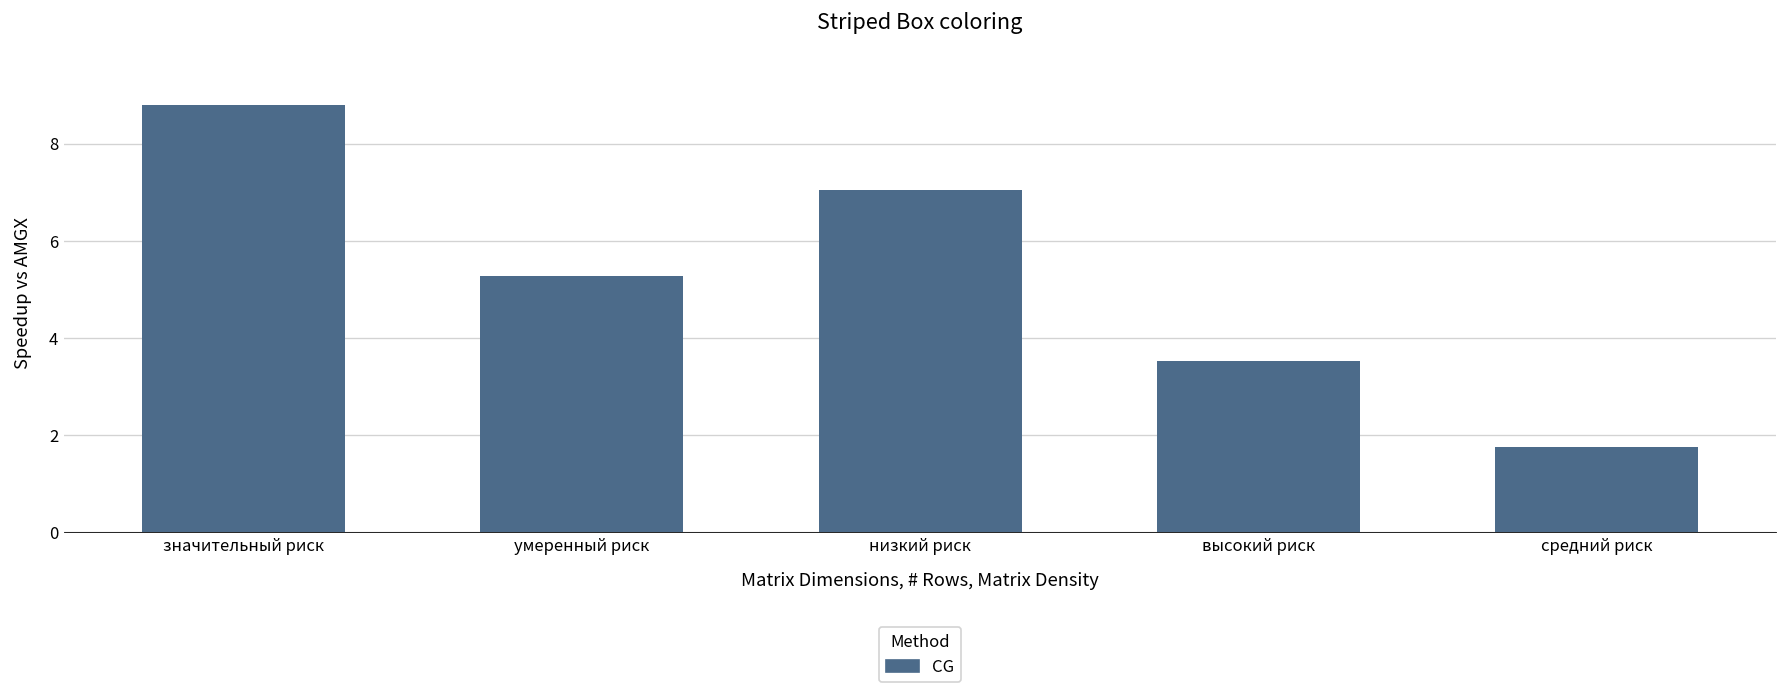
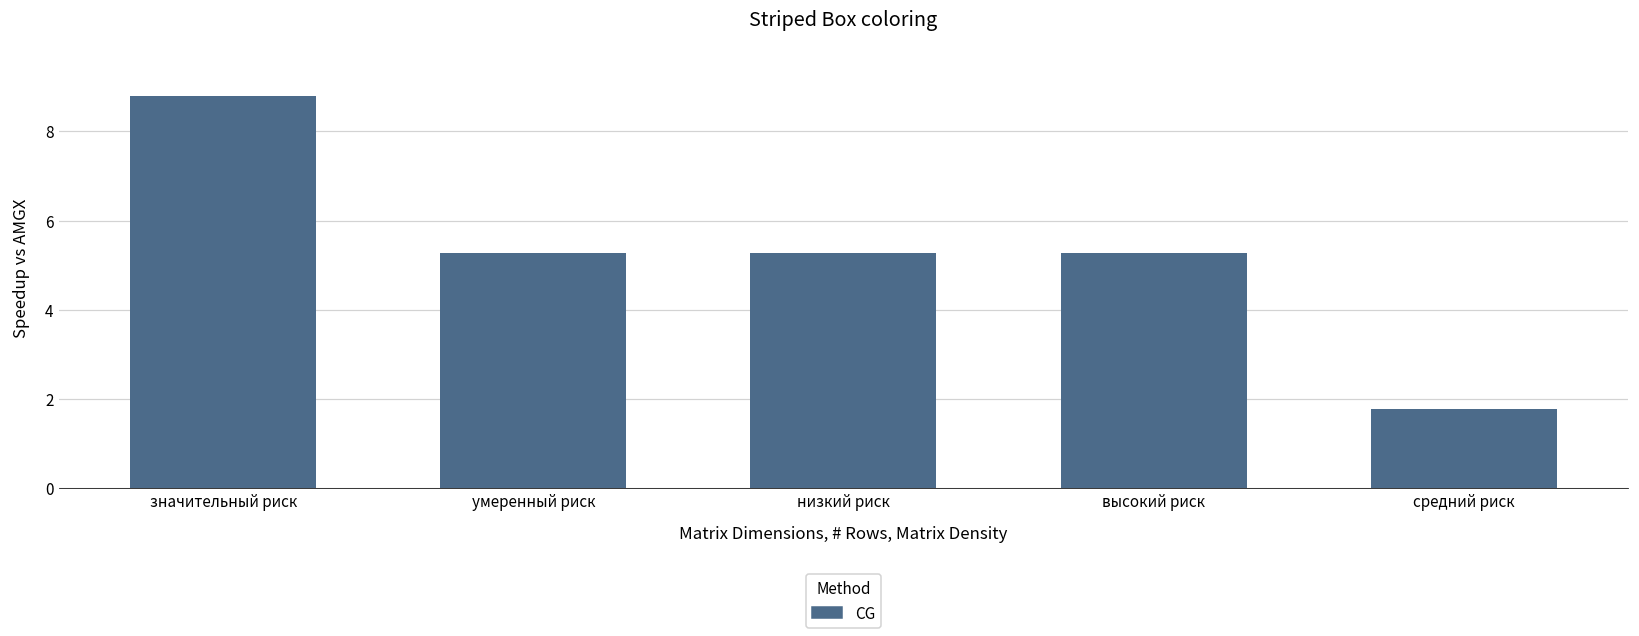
низкий риск: 7.0 -> 5.3
высокий риск: 3.5 -> 5.3
